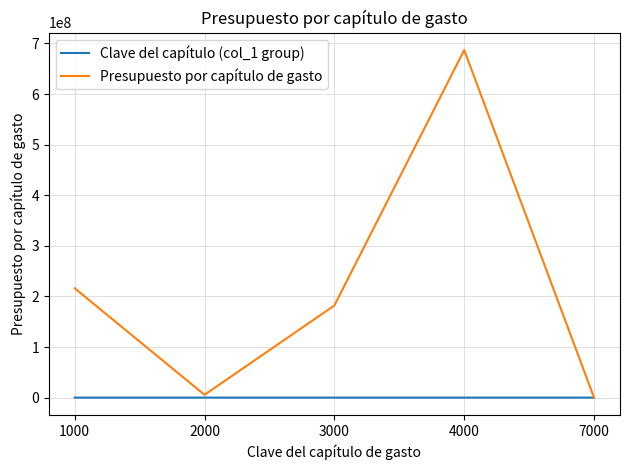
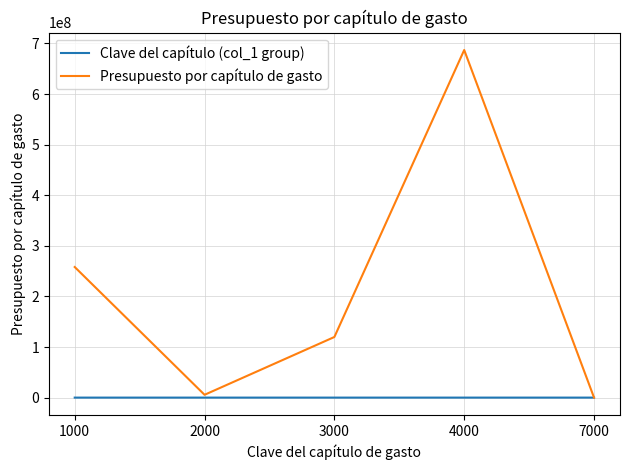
Presupuesto por capítulo de gasto, 1000: 220000000 -> 260000000
Presupuesto por capítulo de gasto, 3000: 180000000 -> 120000000
